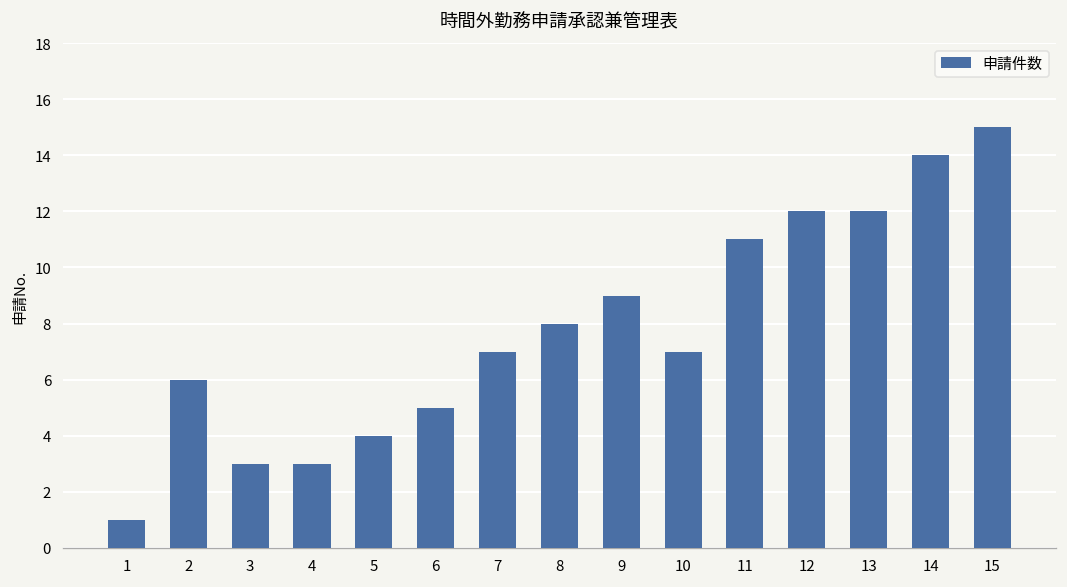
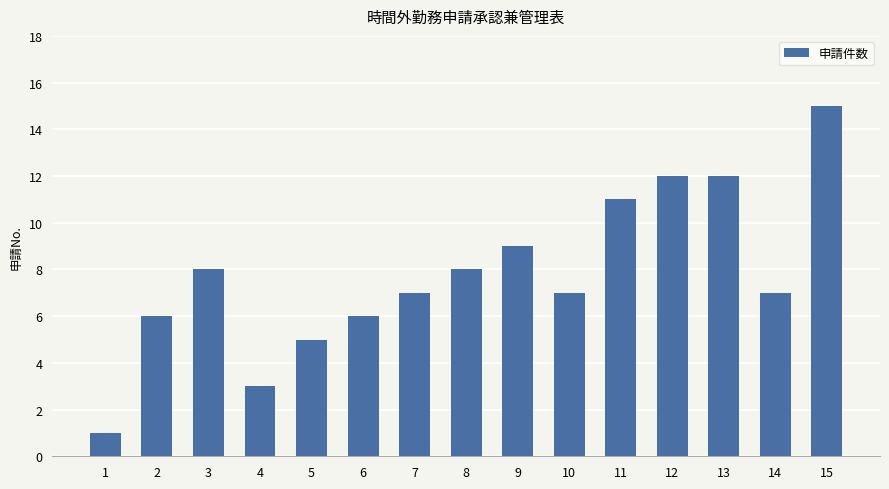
3: 3 -> 8
5: 4 -> 5
6: 5 -> 6
14: 14 -> 7
